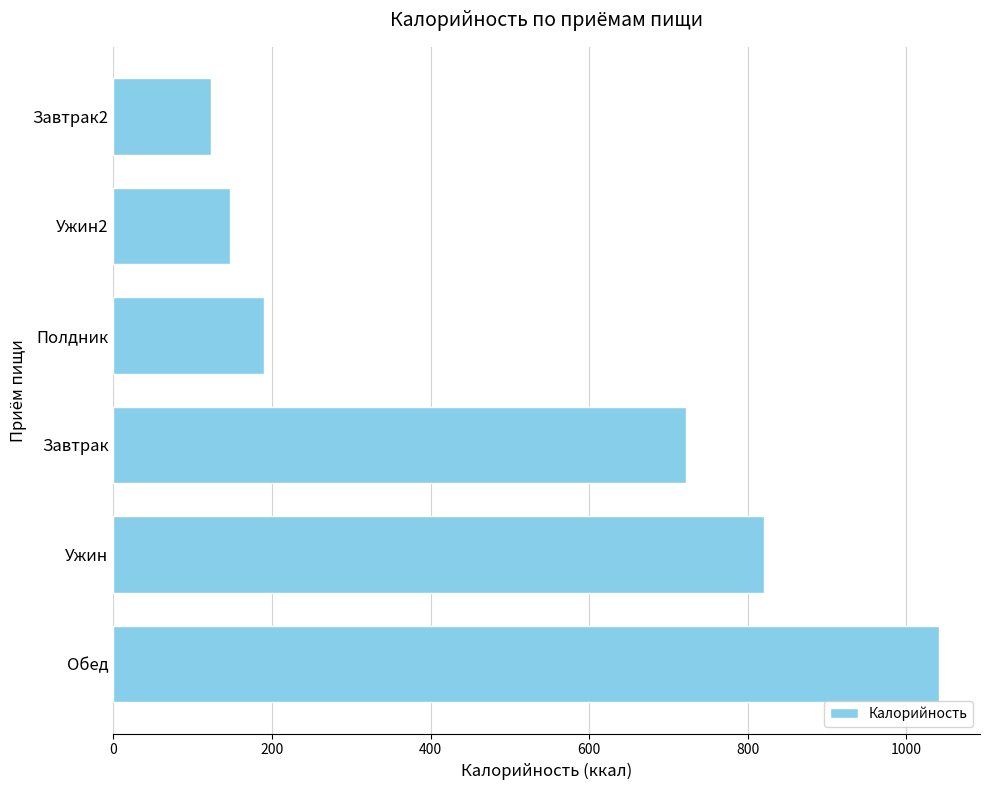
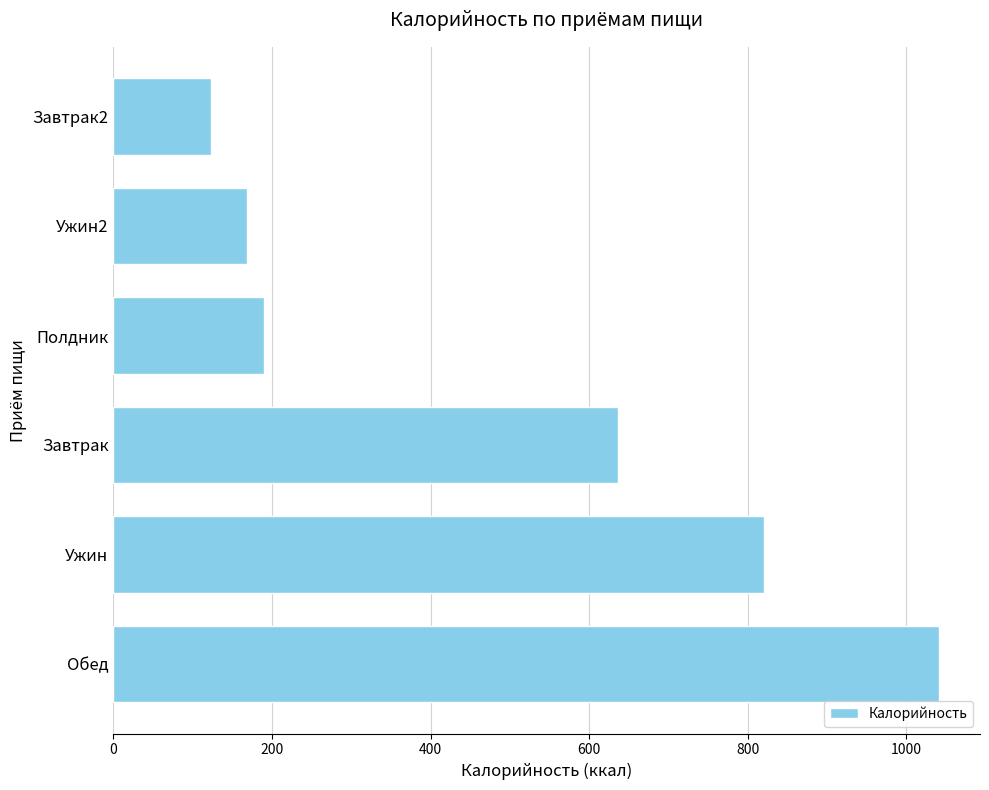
Ужин2: 150 -> 170
Завтрак: 720 -> 640
